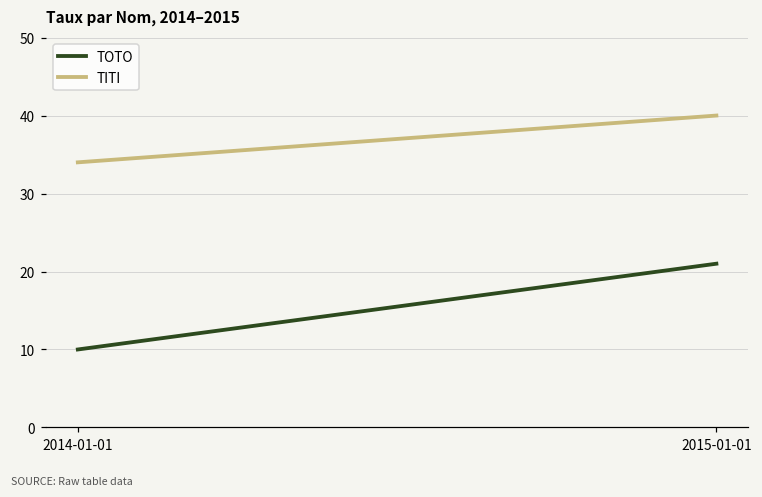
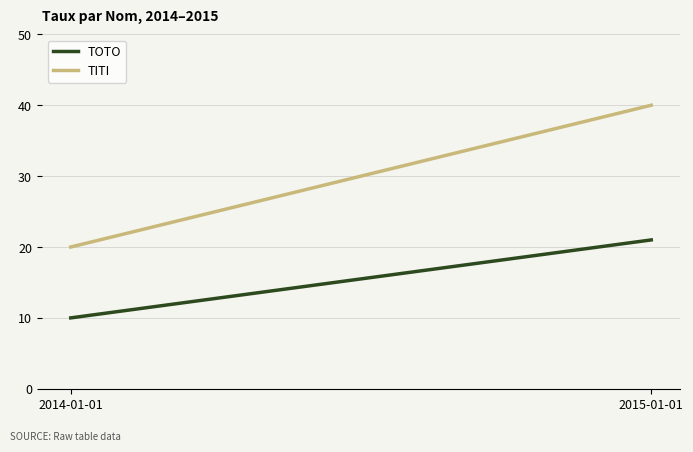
TITI, 2014-01-01: 34 -> 20
